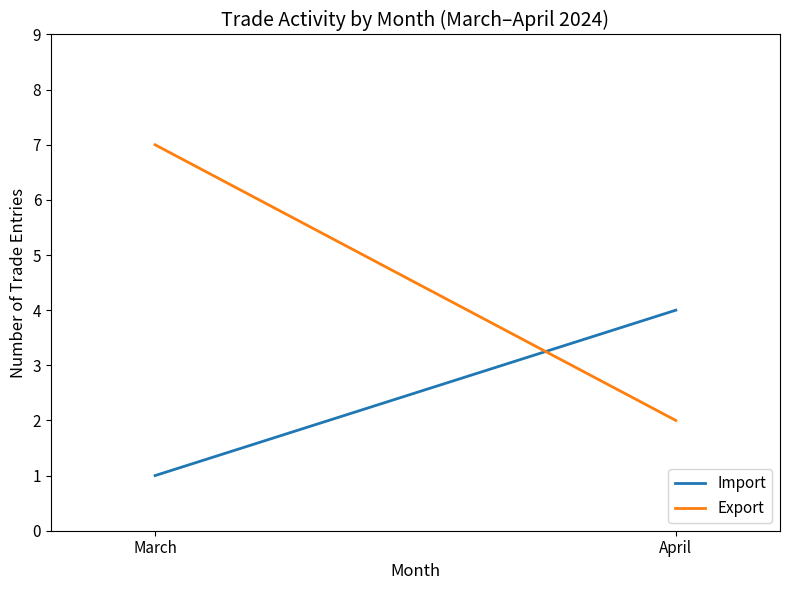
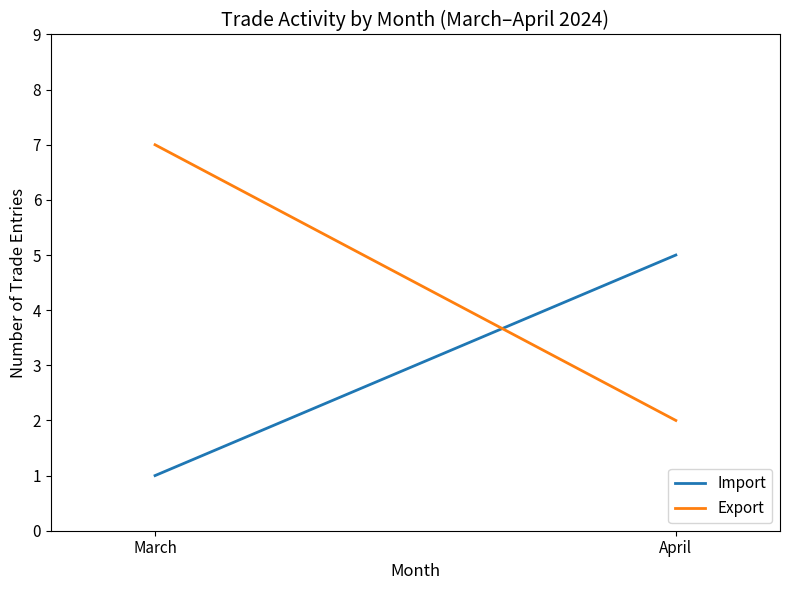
Import, April: 4 -> 5
